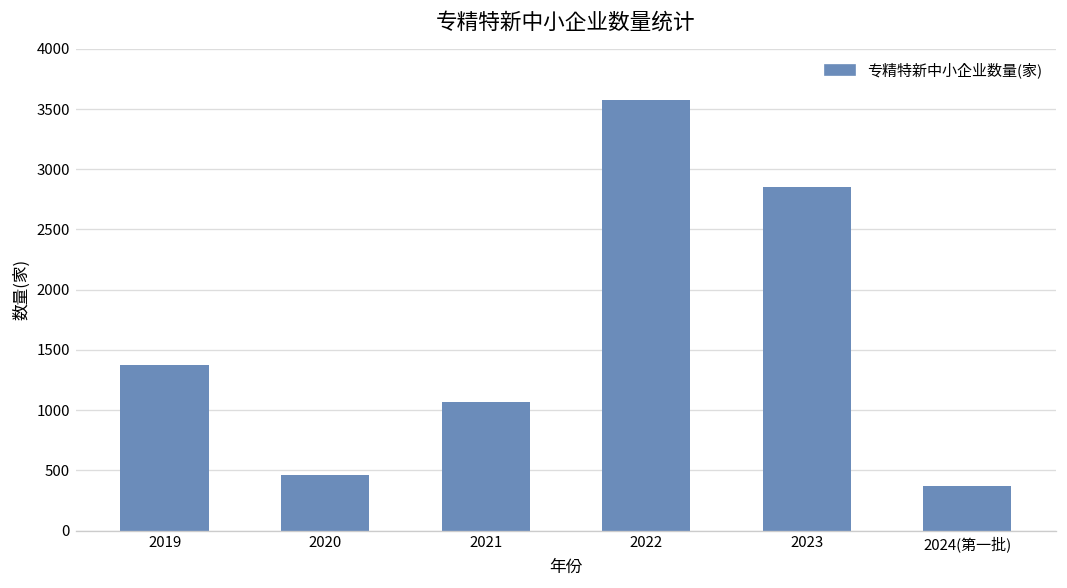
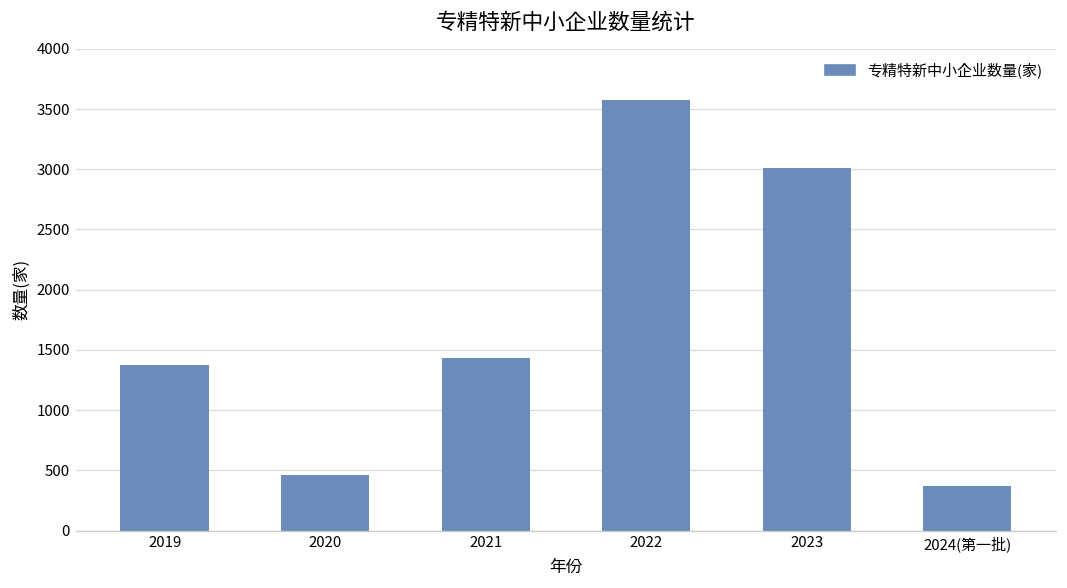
2021: 1070 -> 1430
2023: 2850 -> 3010
